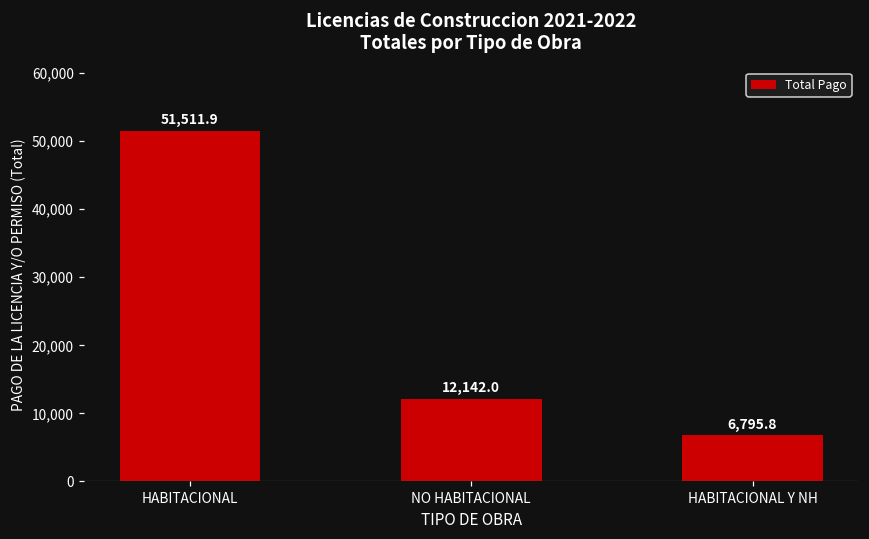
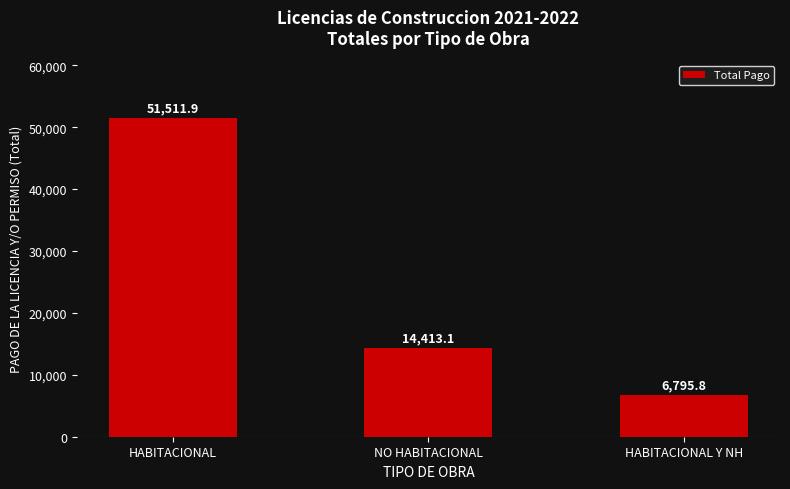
NO HABITACIONAL: 12,142.0 -> 14,413.1
